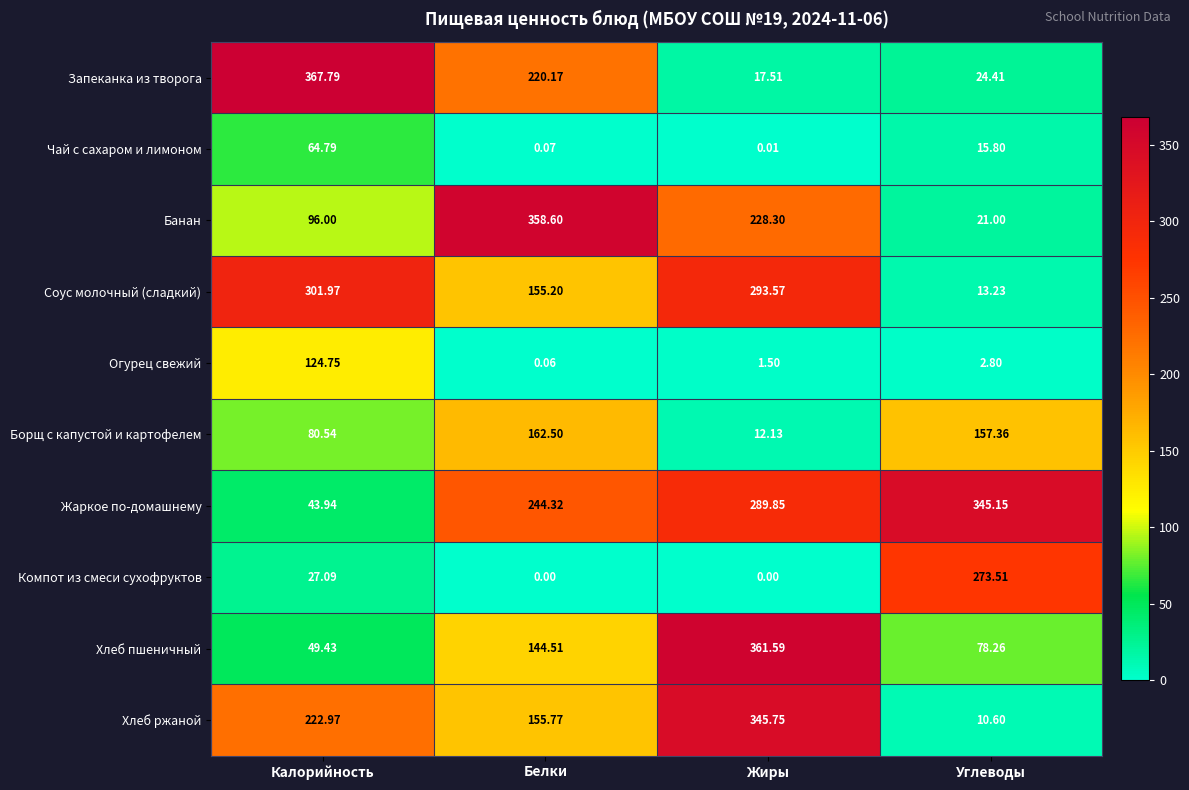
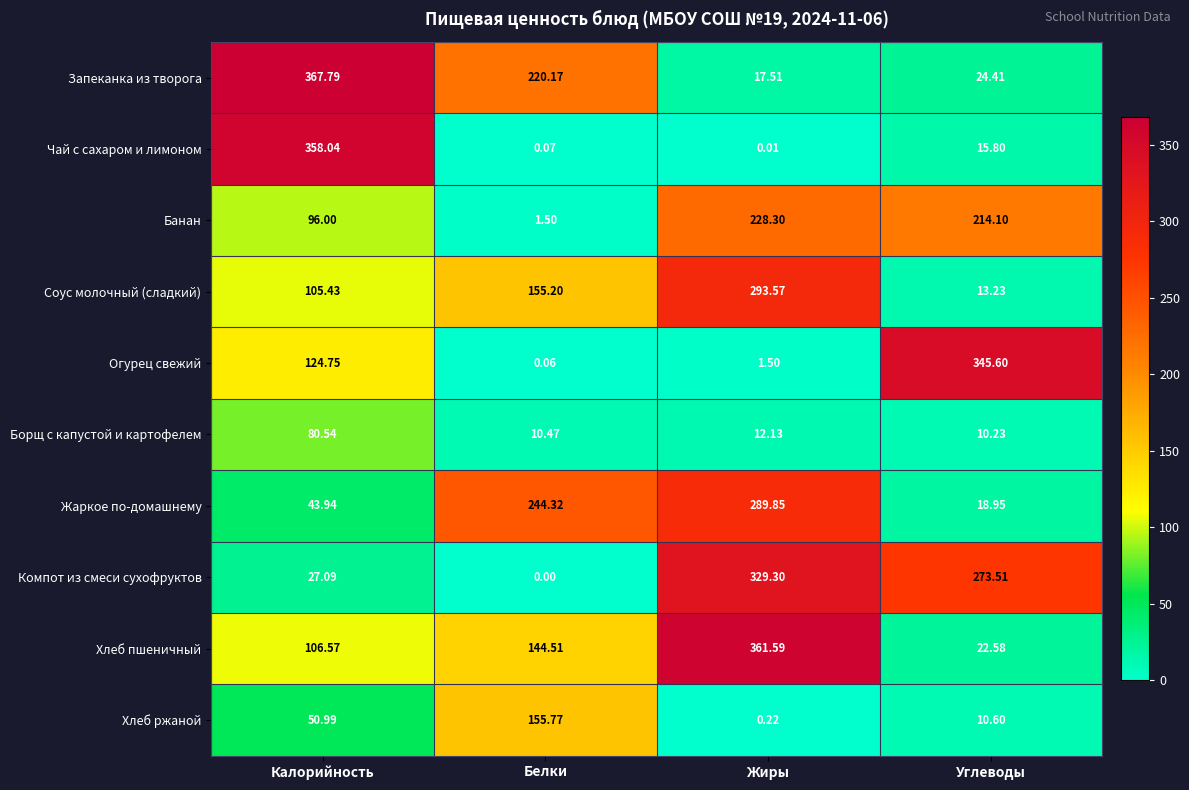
Чай с сахаром и лимоном, Калорийность: 64.79 -> 358.04
Банан, Белки: 358.60 -> 1.50
Банан, Углеводы: 21.00 -> 214.10
Соус молочный (сладкий), Калорийность: 301.97 -> 105.43
Огурец свежий, Углеводы: 2.80 -> 345.60
Борщ с капустой и картофелем, Белки: 162.50 -> 10.47
Борщ с капустой и картофелем, Углеводы: 157.36 -> 10.23
Жаркое по-домашнему, Углеводы: 345.15 -> 18.95
Компот из смеси сухофруктов, Жиры: 0.00 -> 329.30
Хлеб пшеничный, Калорийность: 49.43 -> 106.57
Хлеб пшеничный, Углеводы: 78.26 -> 22.58
Хлеб ржаной, Калорийность: 222.97 -> 50.99
Хлеб ржаной, Жиры: 345.75 -> 0.22
